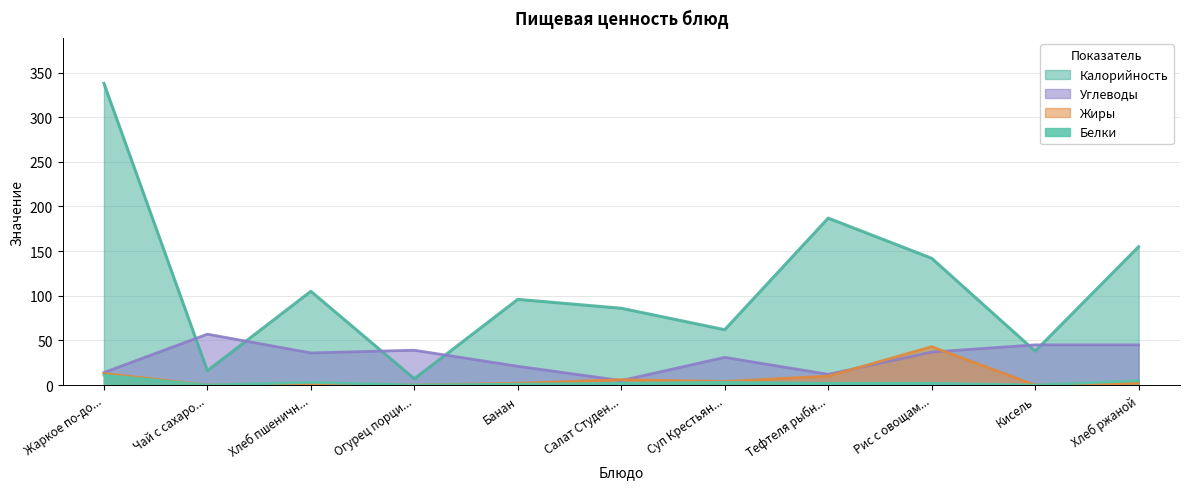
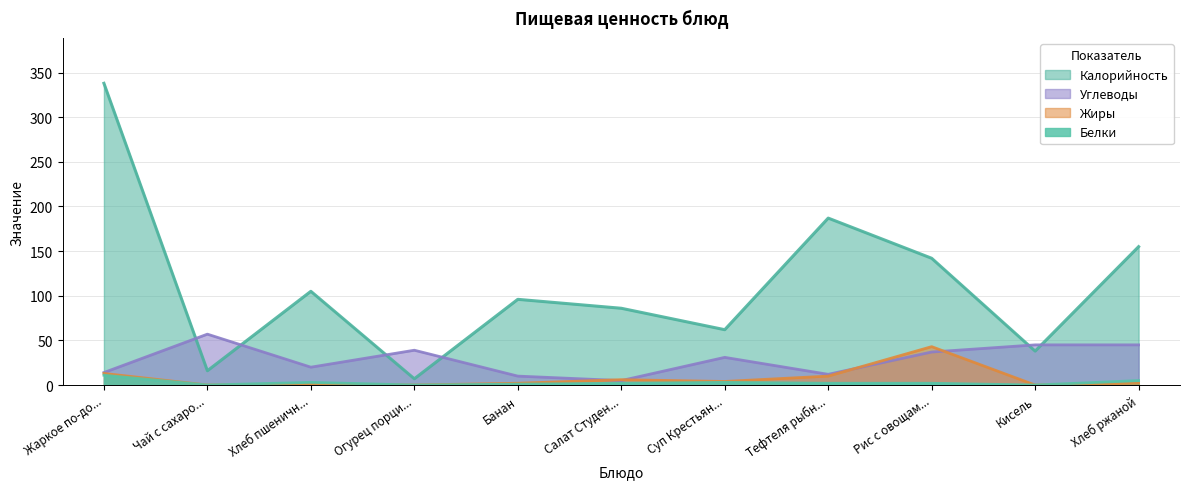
Углеводы, Хлеб пшеничн...: 40 -> 20
Углеводы, Банан: 20 -> 10
